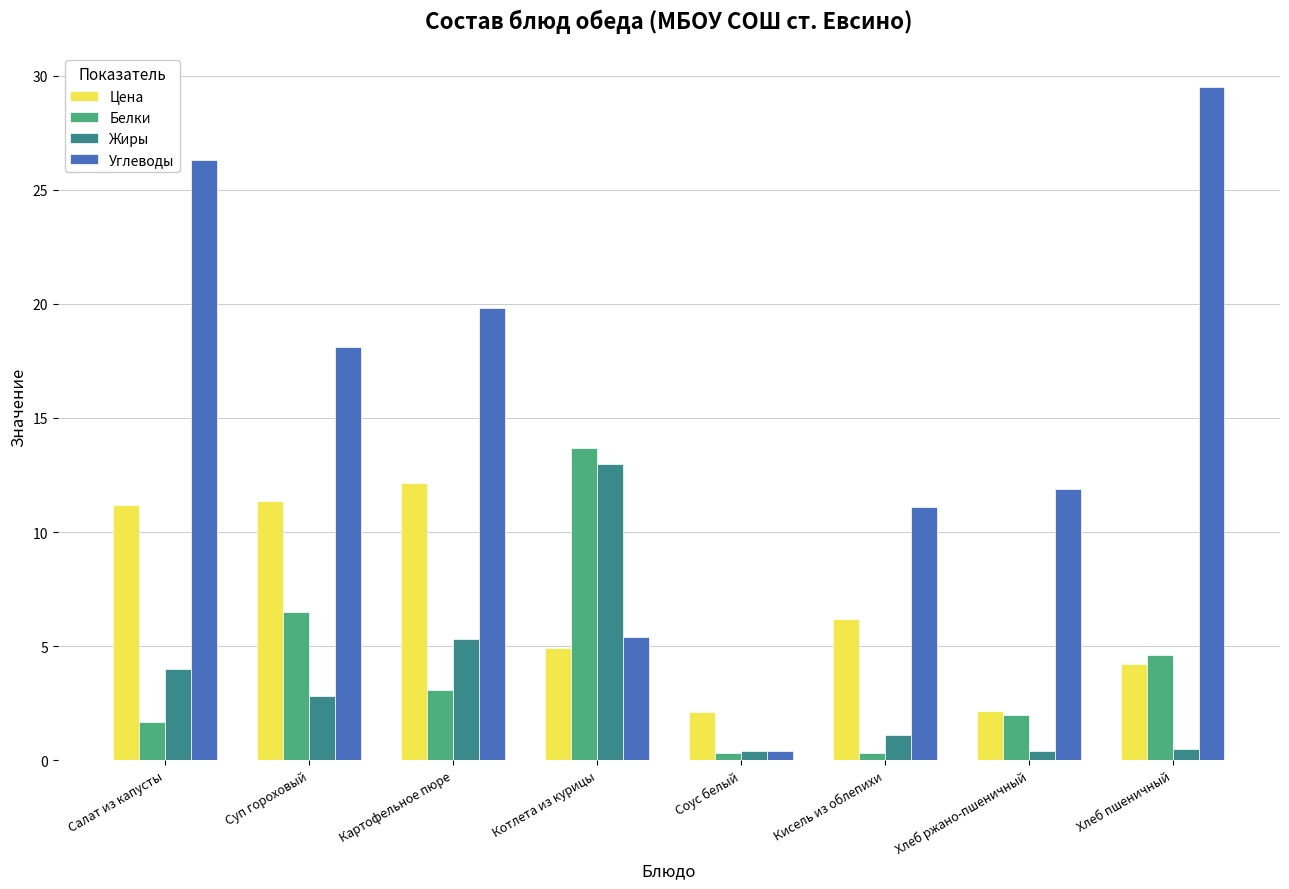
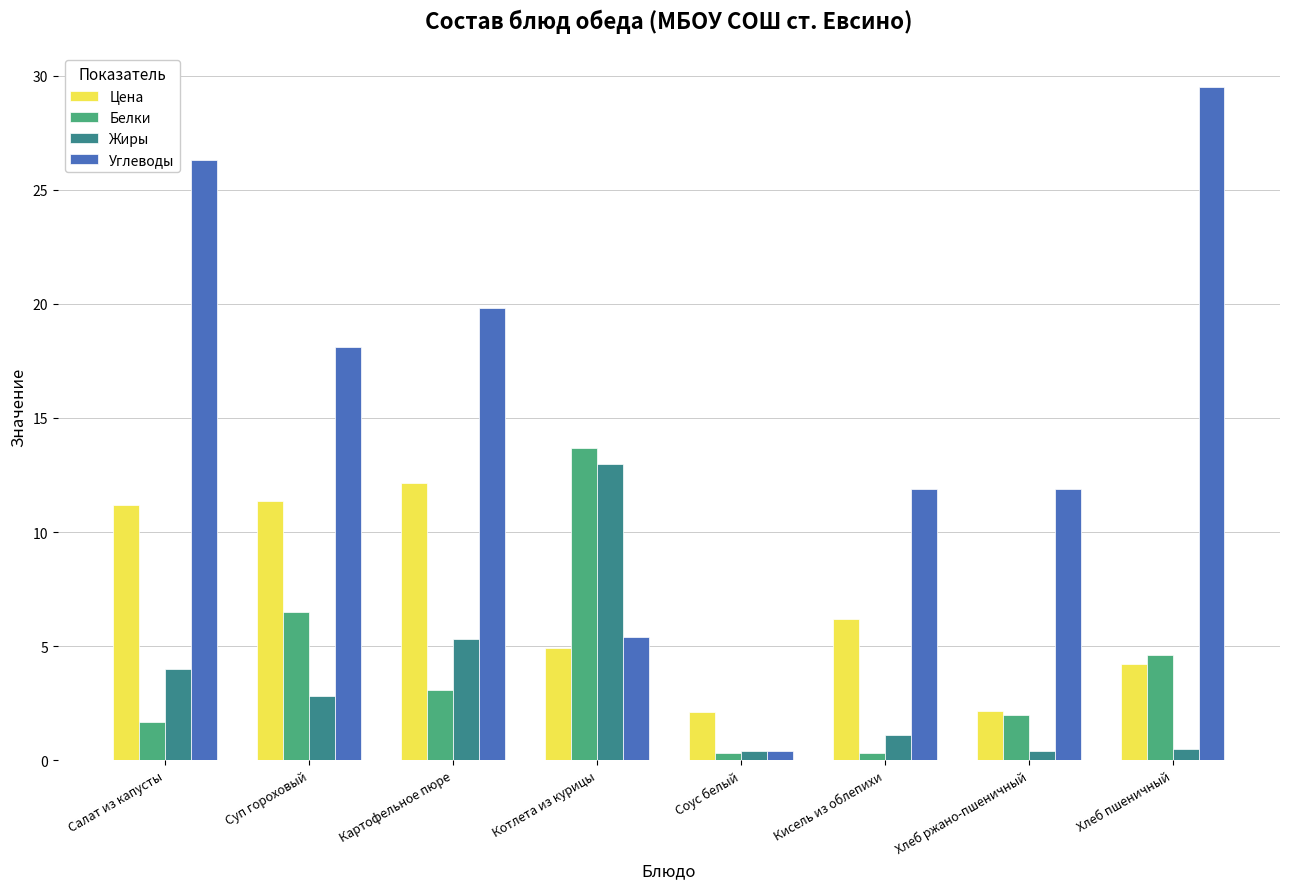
Углеводы, Кисель из облепихи: 11.1 -> 11.9
